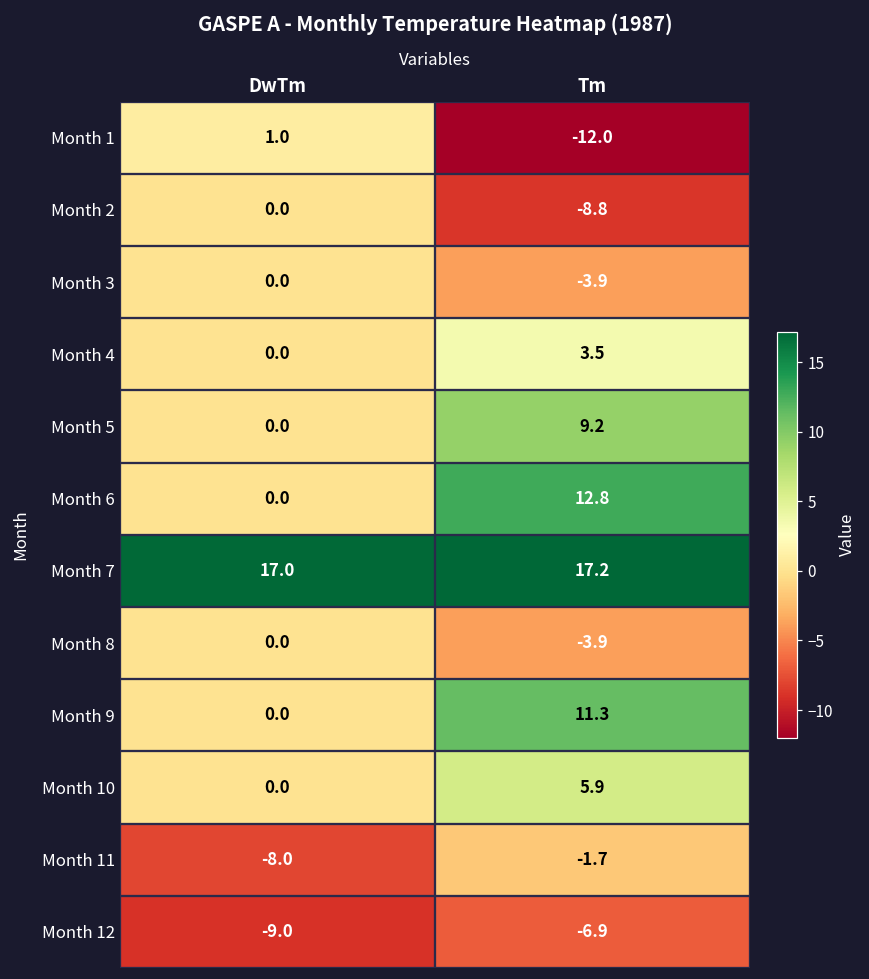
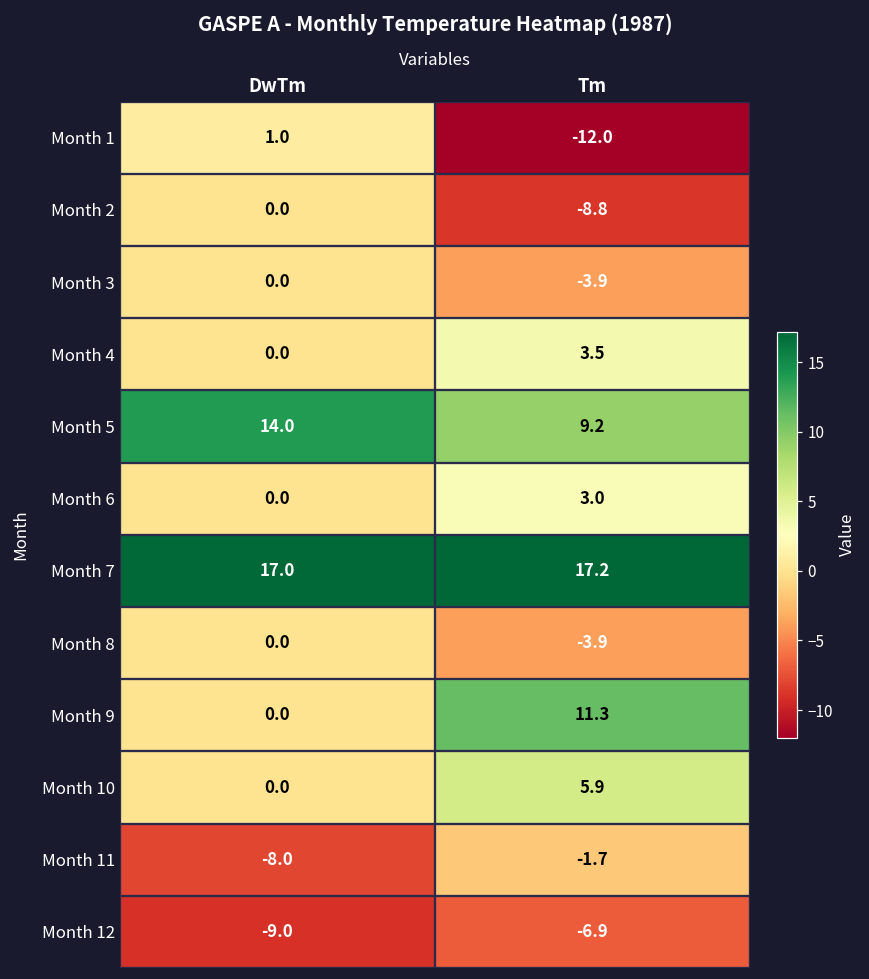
Month 5, DwTm: 0.0 -> 14.0
Month 6, Tm: 12.8 -> 3.0
